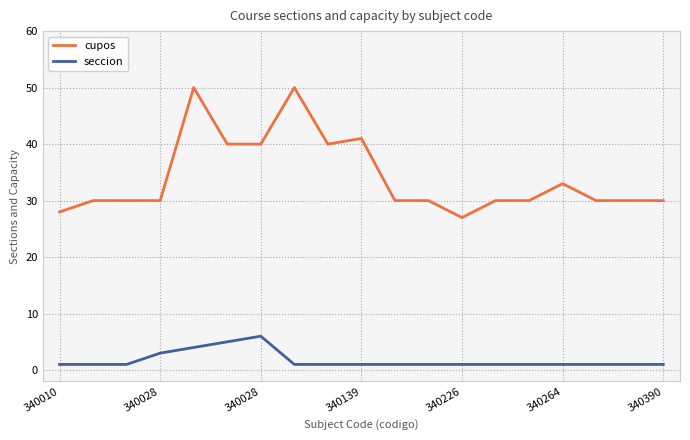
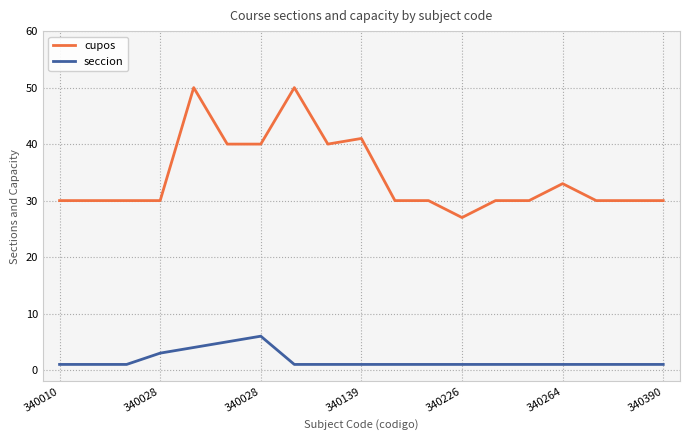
cupos, 340010: 28 -> 30
